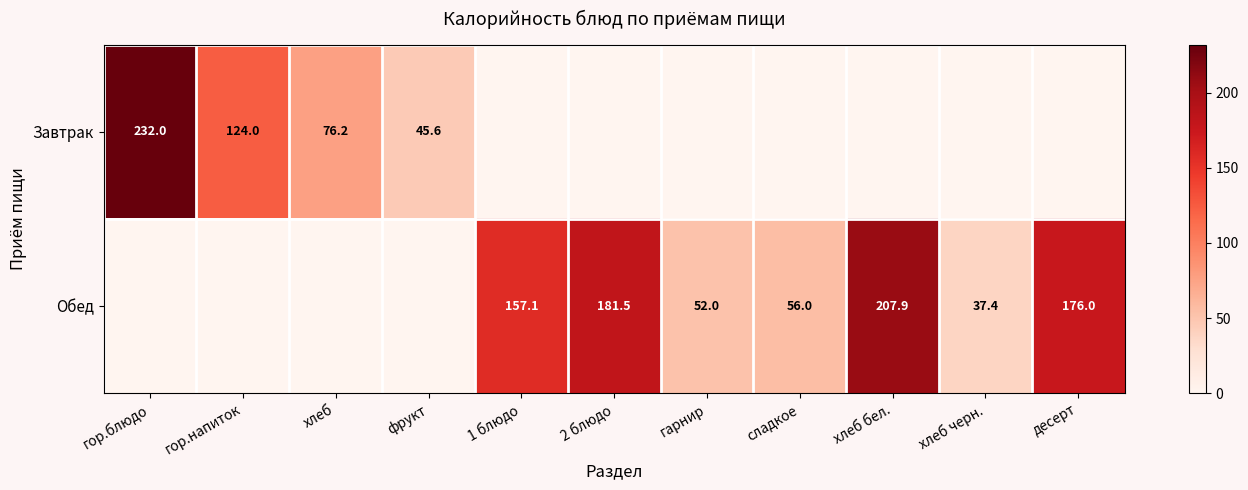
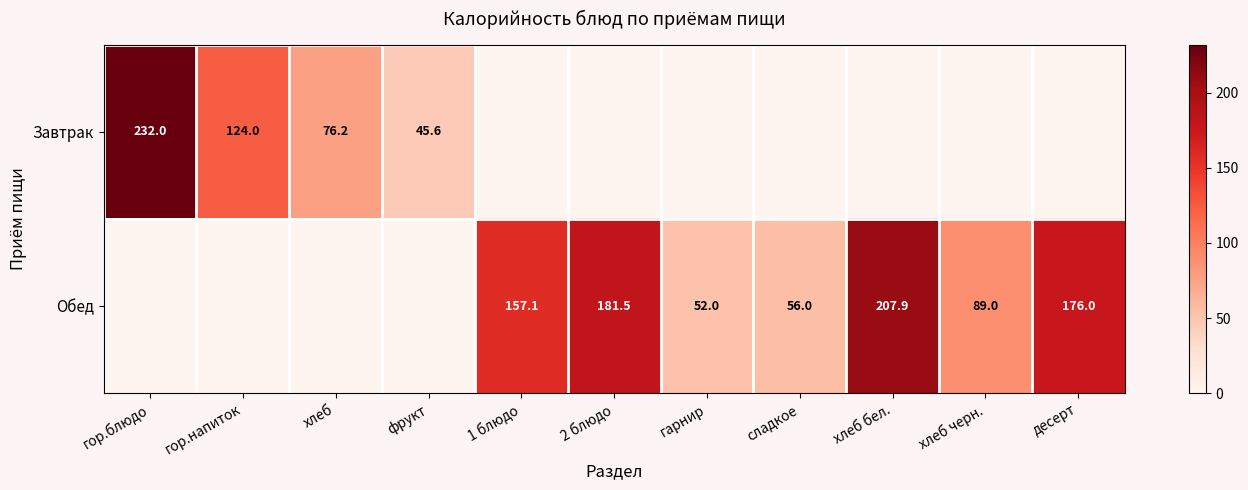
Обед, хлеб черн.: 37.4 -> 89.0
